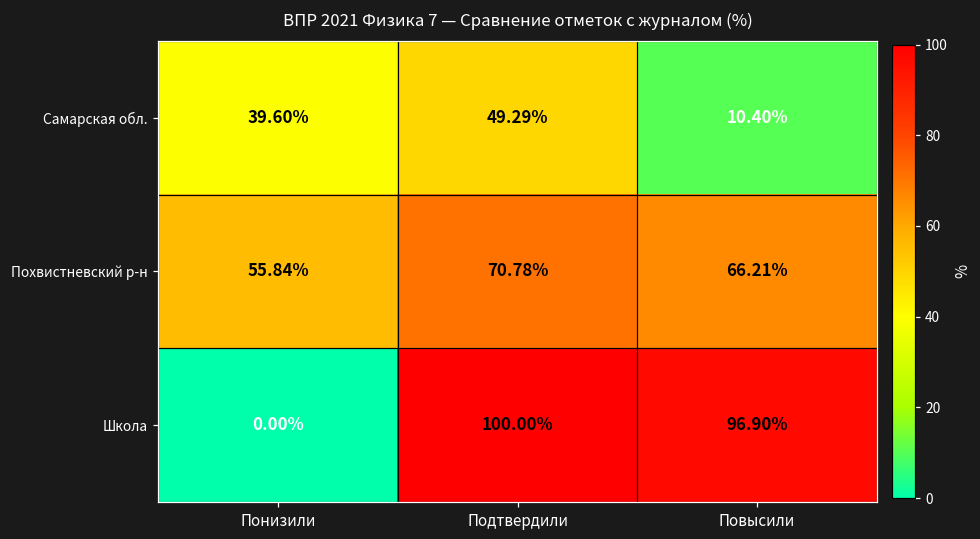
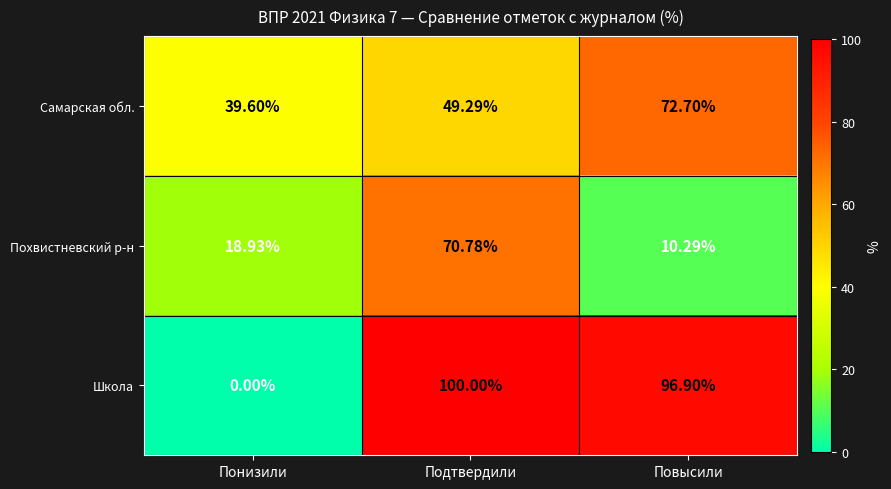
Самарская обл., Повысили: 10.40% -> 72.70%
Похвистневский р-н, Понизили: 55.84% -> 18.93%
Похвистневский р-н, Повысили: 66.21% -> 10.29%
